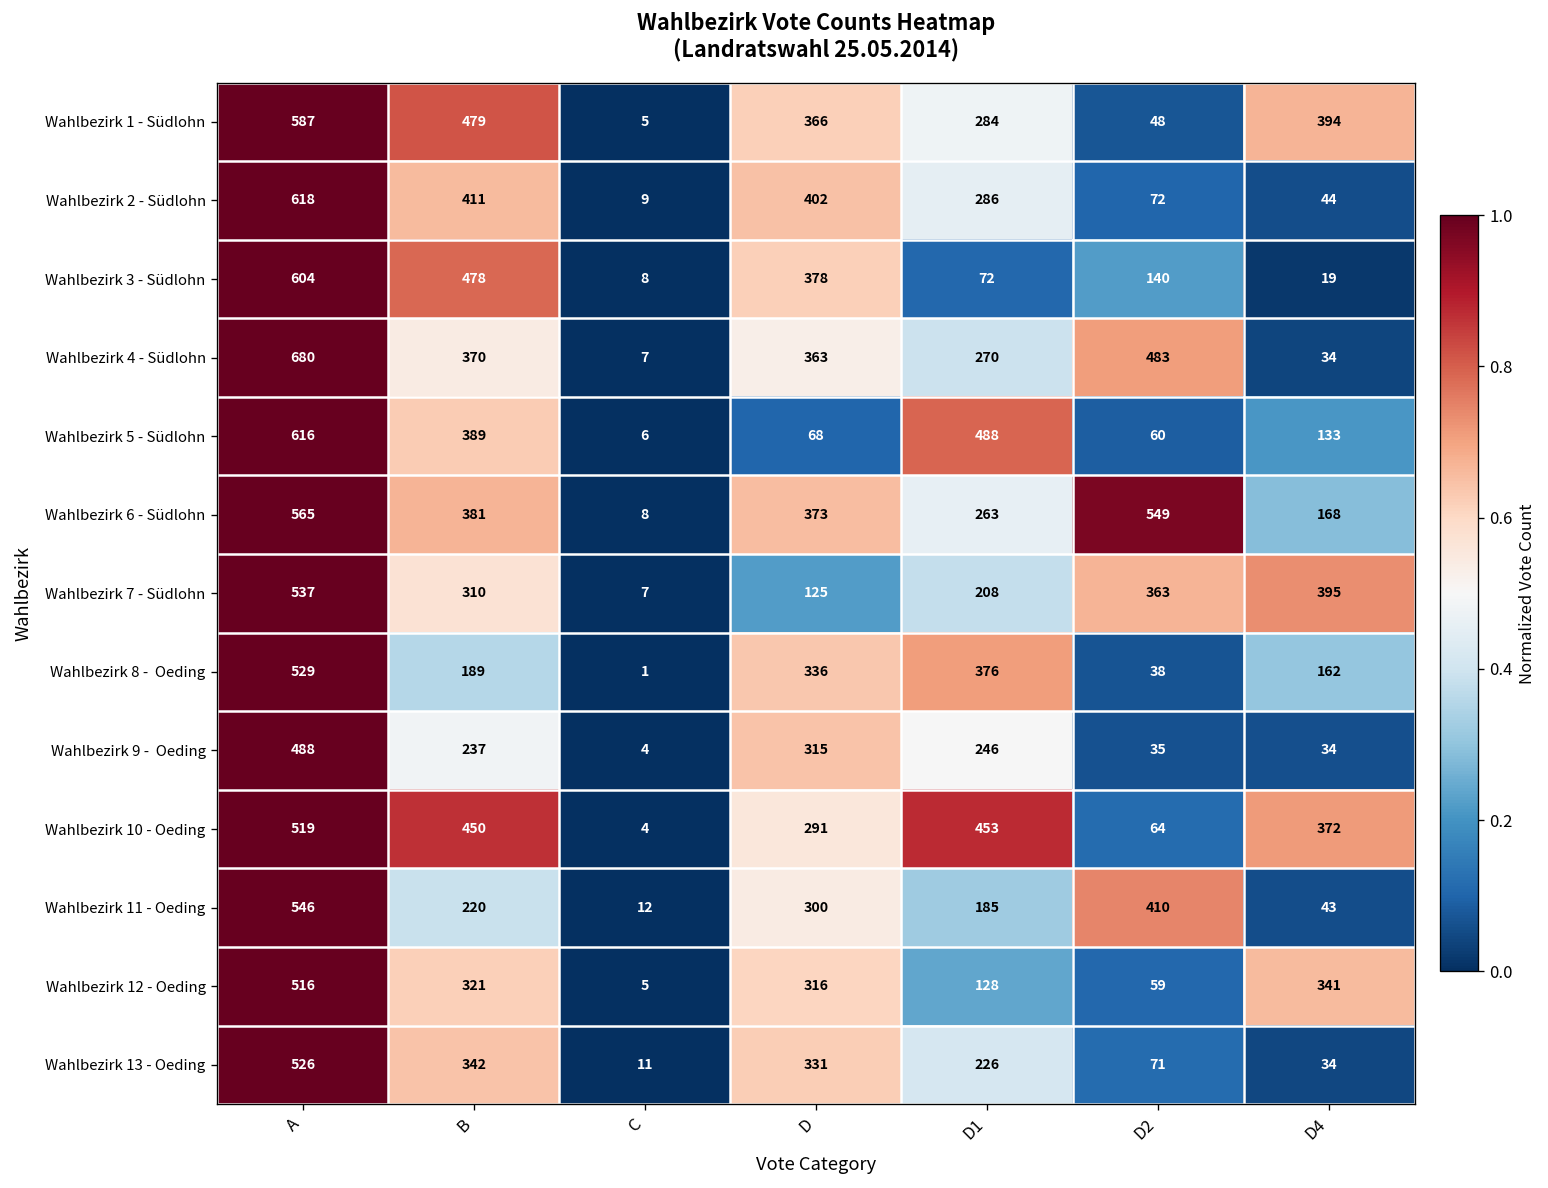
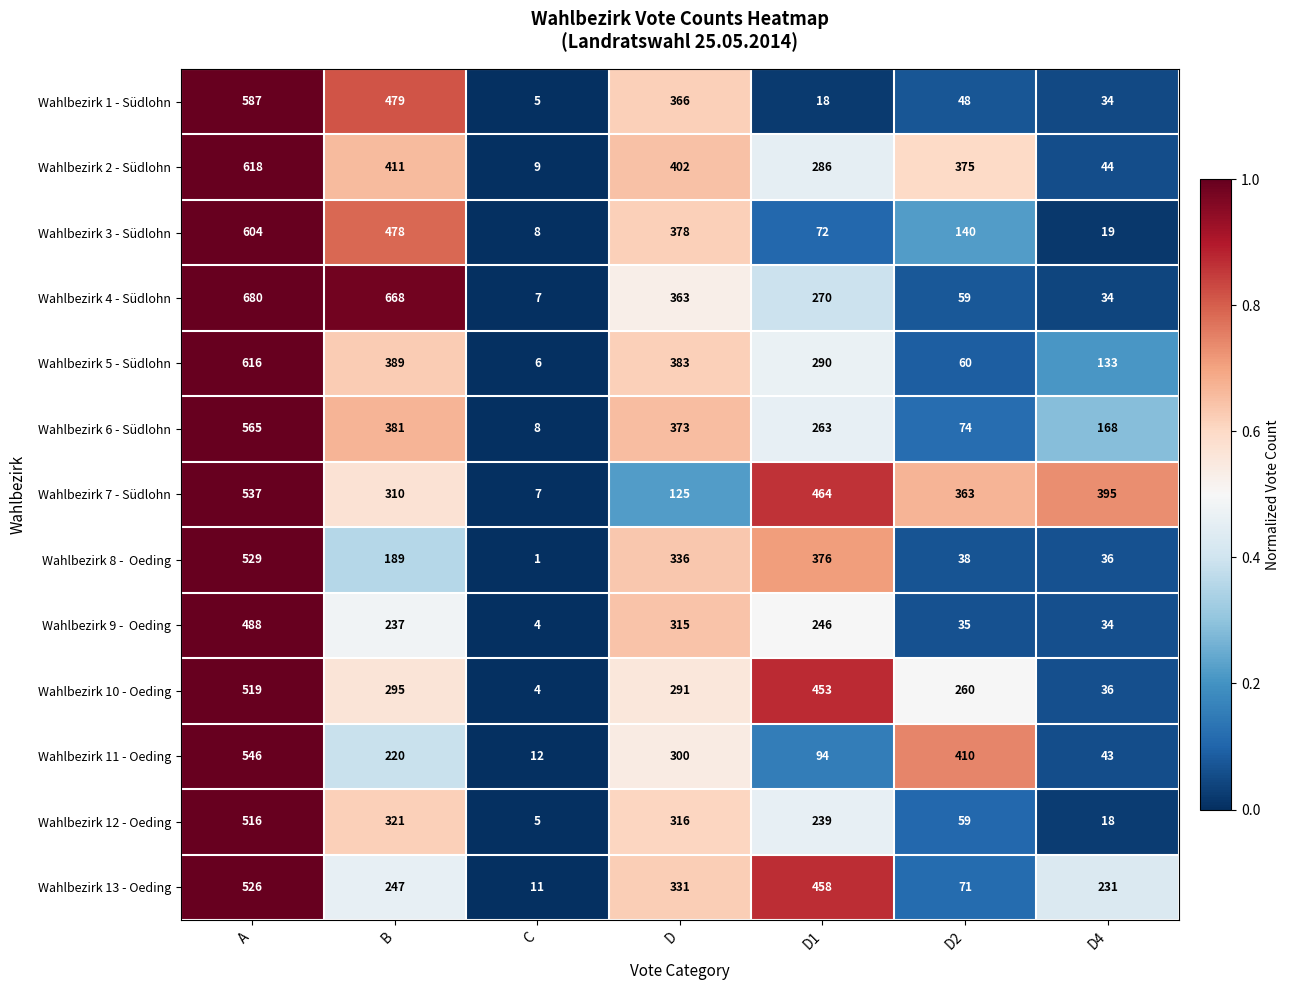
Wahlbezirk 1 - Südlohn, D1: 284 -> 18
Wahlbezirk 1 - Südlohn, D4: 394 -> 34
Wahlbezirk 2 - Südlohn, D2: 72 -> 375
Wahlbezirk 4 - Südlohn, B: 370 -> 668
Wahlbezirk 4 - Südlohn, D2: 483 -> 59
Wahlbezirk 5 - Südlohn, D: 68 -> 383
Wahlbezirk 5 - Südlohn, D1: 488 -> 290
Wahlbezirk 6 - Südlohn, D2: 549 -> 74
Wahlbezirk 7 - Südlohn, D1: 208 -> 464
Wahlbezirk 8 - Oeding, D4: 162 -> 36
Wahlbezirk 10 - Oeding, B: 450 -> 295
Wahlbezirk 10 - Oeding, D2: 64 -> 260
Wahlbezirk 10 - Oeding, D4: 372 -> 36
Wahlbezirk 11 - Oeding, D1: 185 -> 94
Wahlbezirk 12 - Oeding, D1: 128 -> 239
Wahlbezirk 12 - Oeding, D4: 341 -> 18
Wahlbezirk 13 - Oeding, B: 342 -> 247
Wahlbezirk 13 - Oeding, D1: 226 -> 458
Wahlbezirk 13 - Oeding, D4: 34 -> 231
